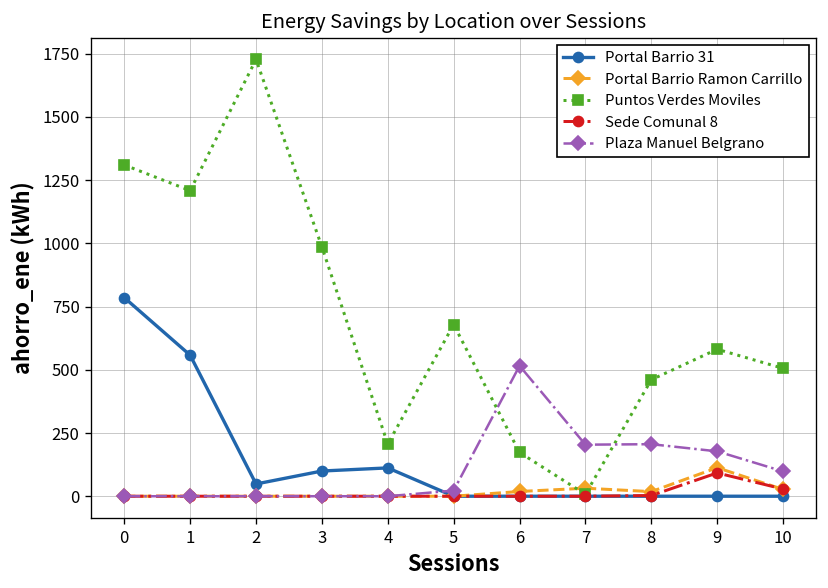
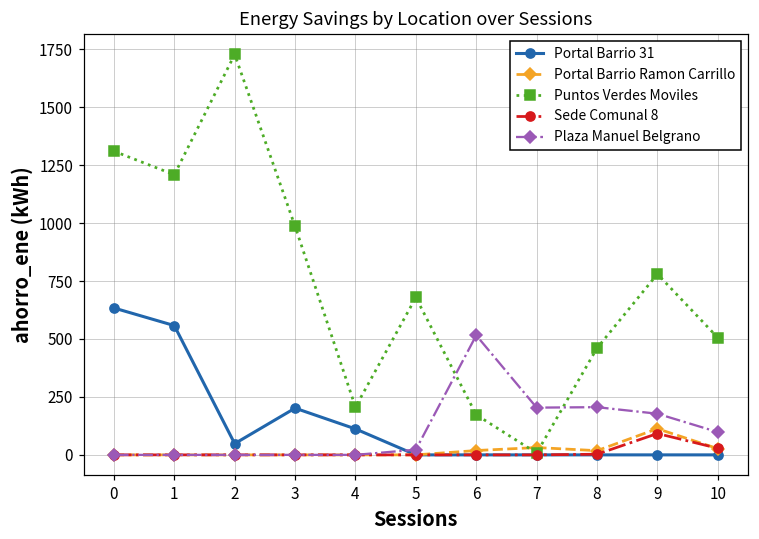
Portal Barrio 31, 0: 790 -> 630
Portal Barrio 31, 3: 100 -> 200
Puntos Verdes Moviles, 9: 580 -> 780
